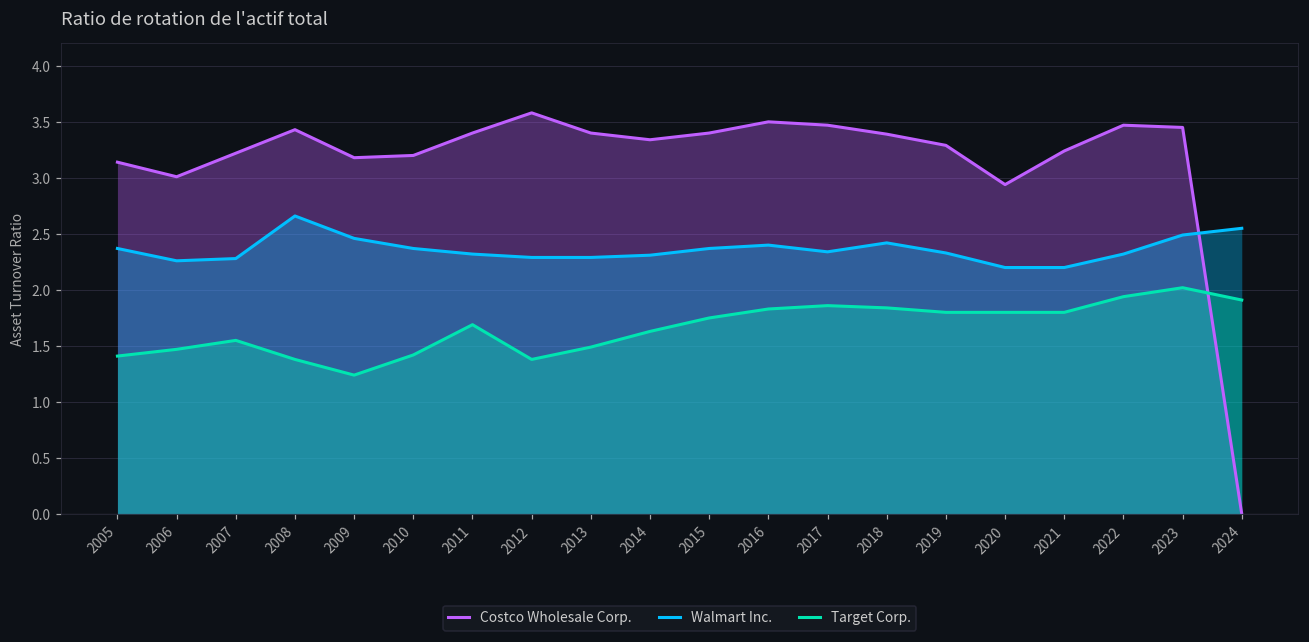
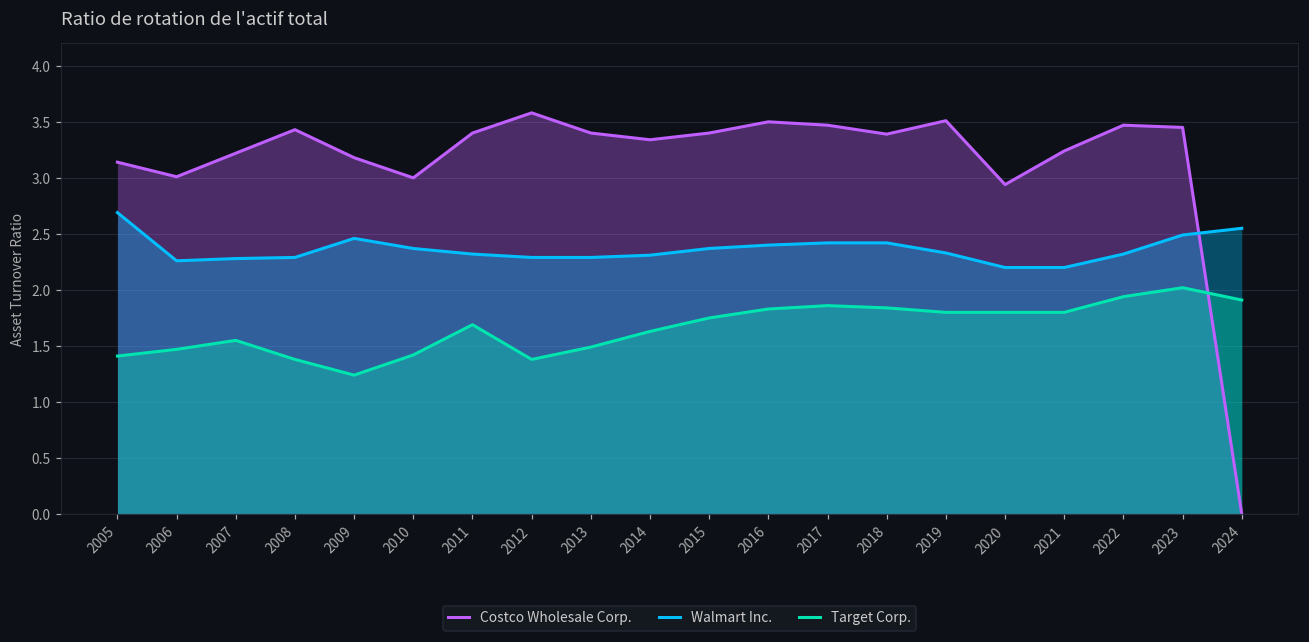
Walmart Inc., 2005: 2.37 -> 2.69
Walmart Inc., 2008: 2.66 -> 2.29
Costco Wholesale Corp., 2010: 3.2 -> 3.0
Walmart Inc., 2017: 2.34 -> 2.42
Costco Wholesale Corp., 2019: 3.29 -> 3.51
